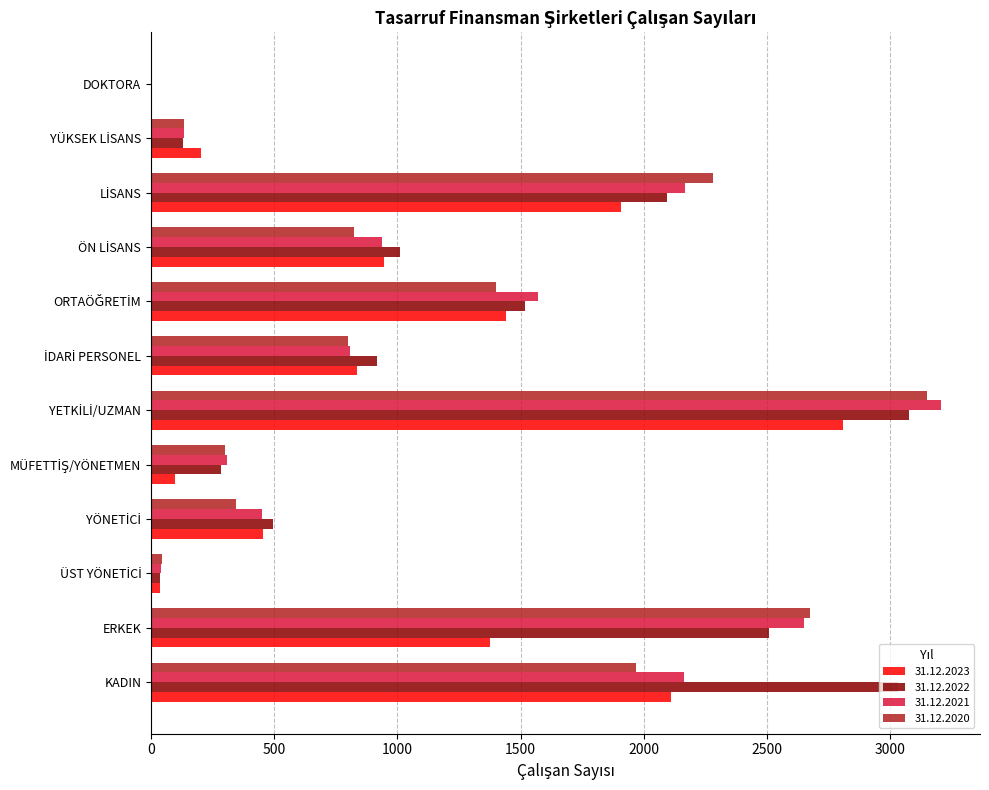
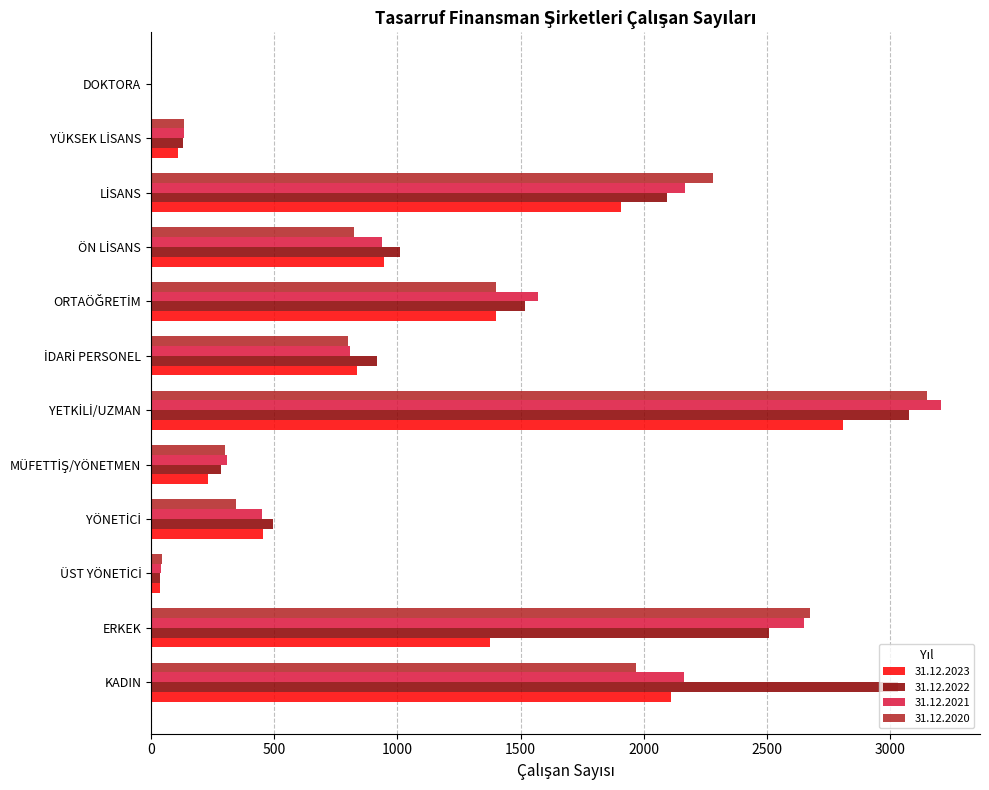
31.12.2023, YÜKSEK LİSANS: 200 -> 110
31.12.2023, ORTAÖĞRETİM: 1440 -> 1400
31.12.2023, MÜFETTİŞ/YÖNETMEN: 100 -> 230
